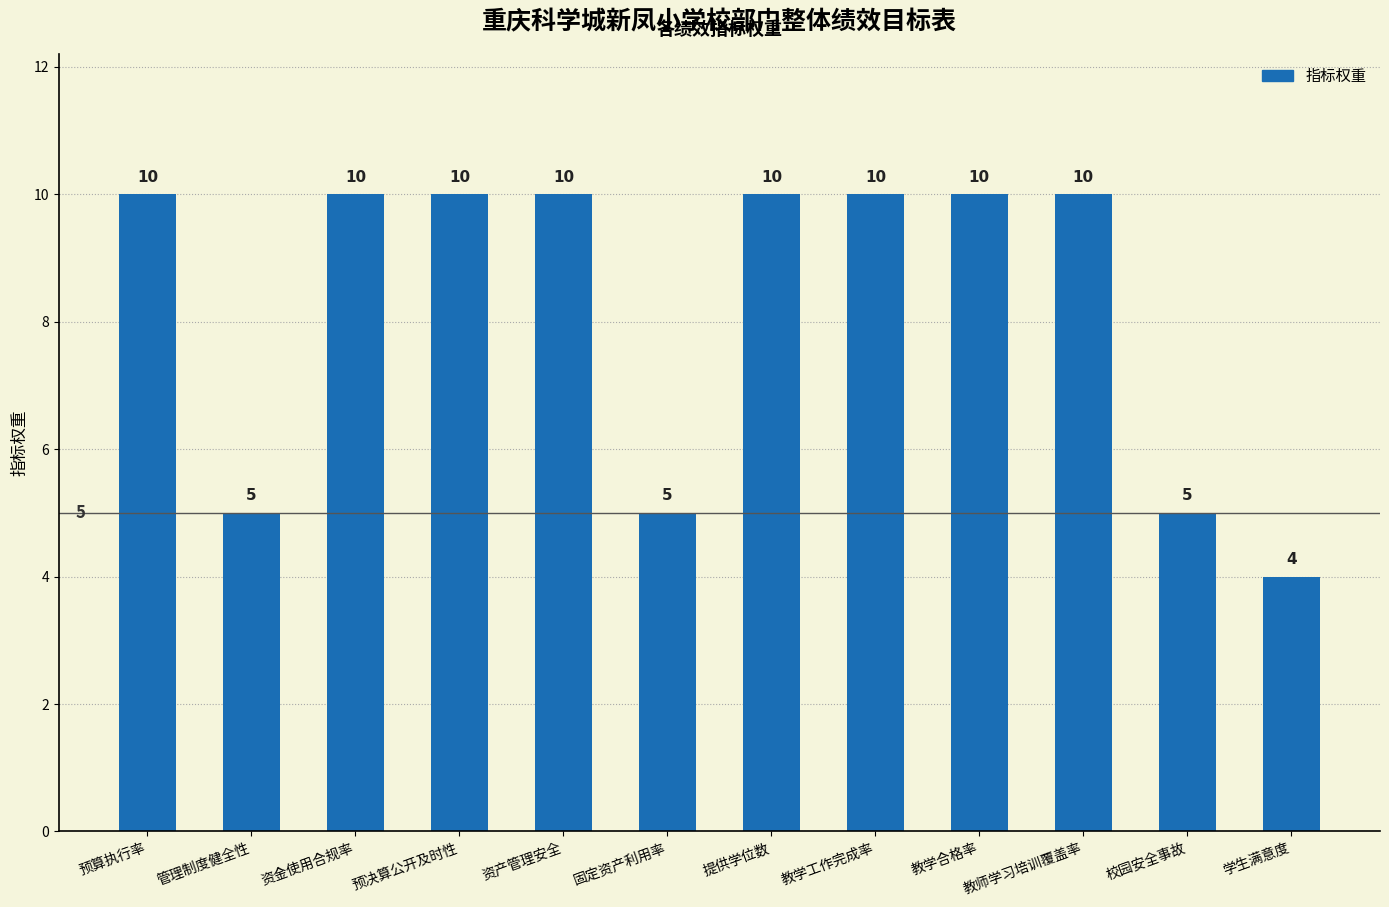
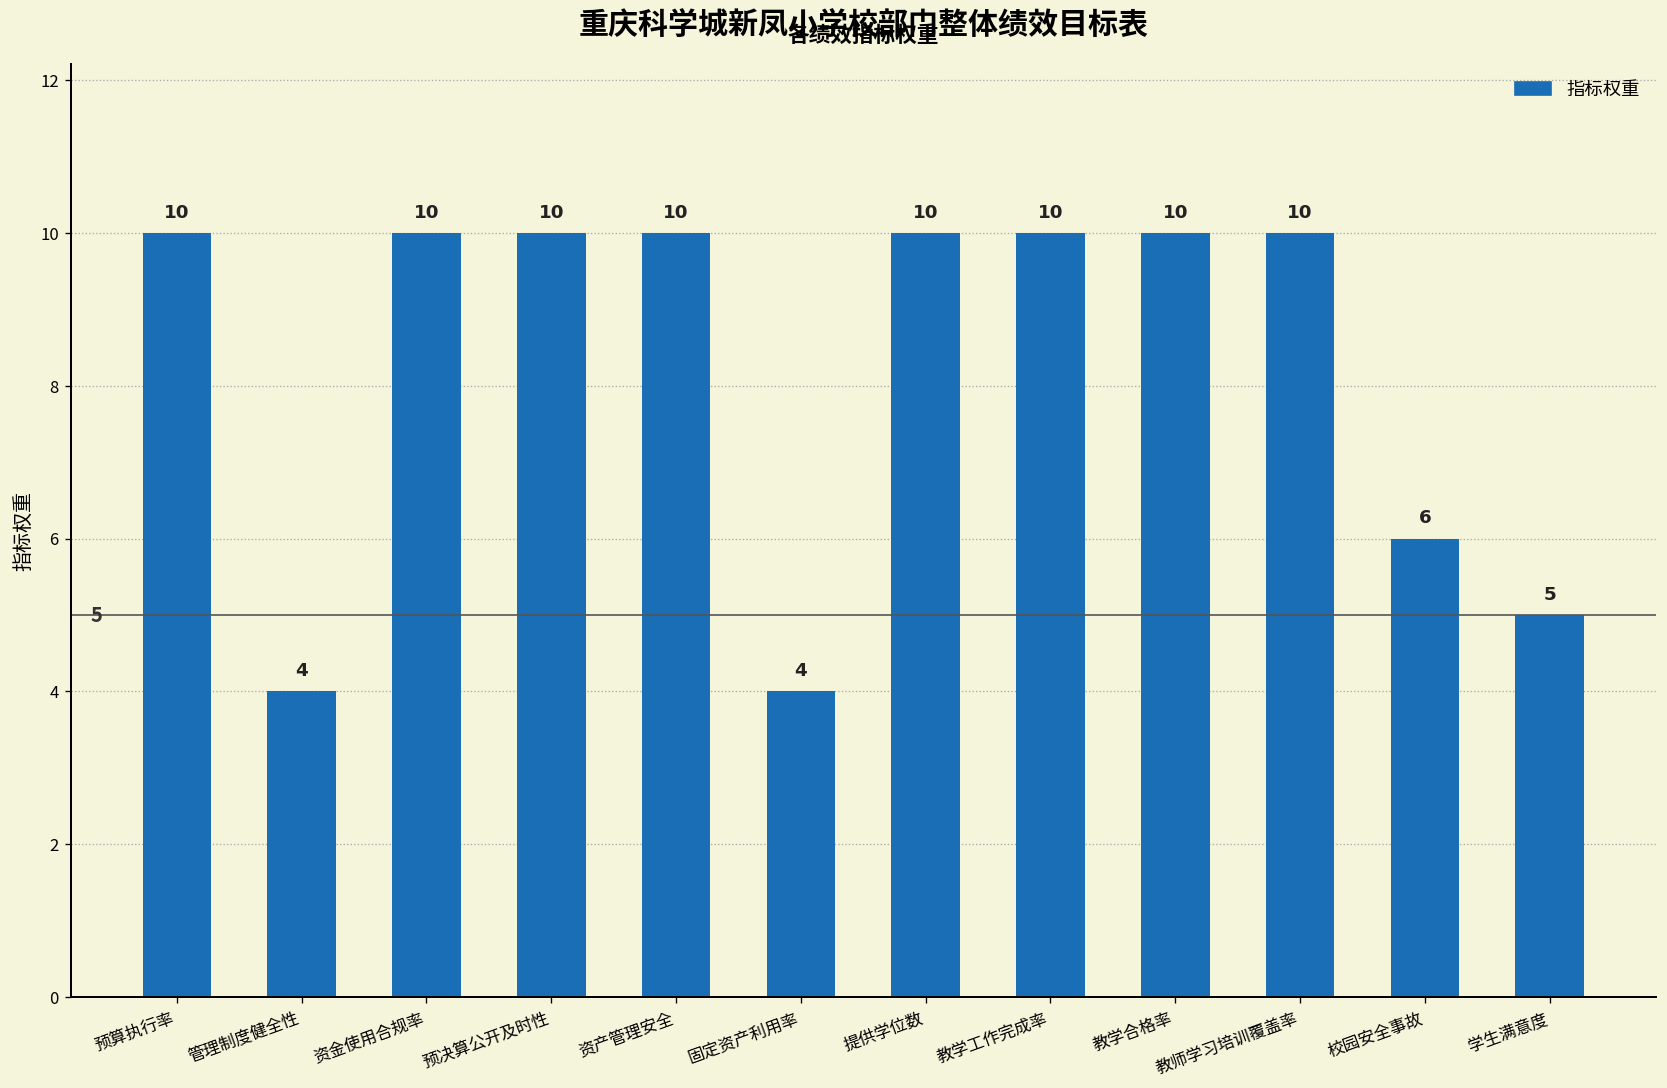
管理制度健全性: 5 -> 4
固定资产利用率: 5 -> 4
校园安全事故: 5 -> 6
学生满意度: 4 -> 5
